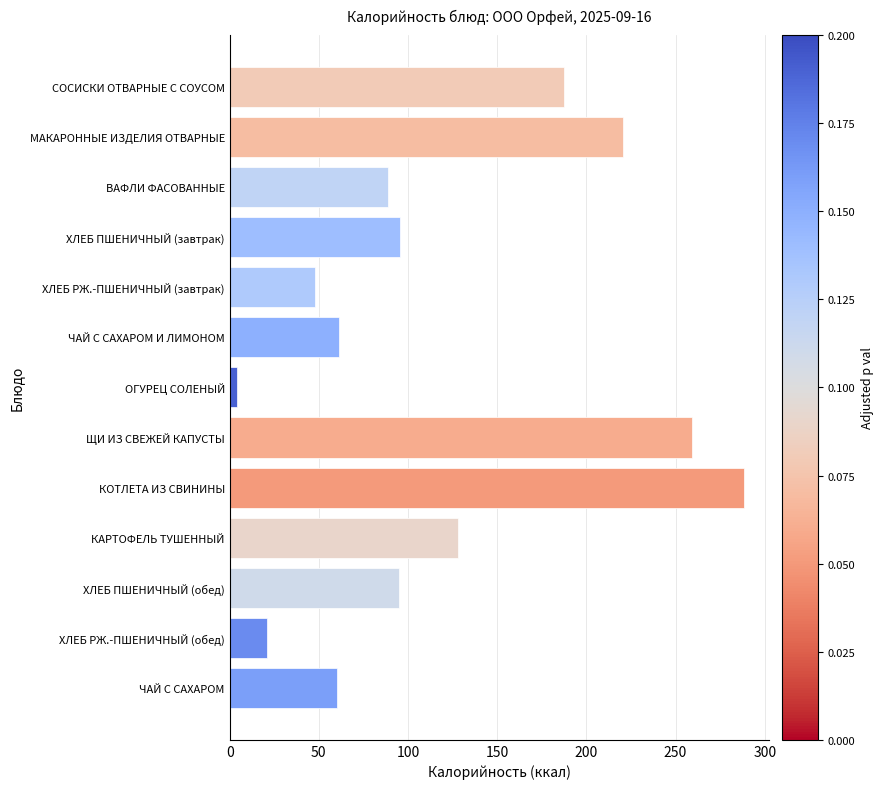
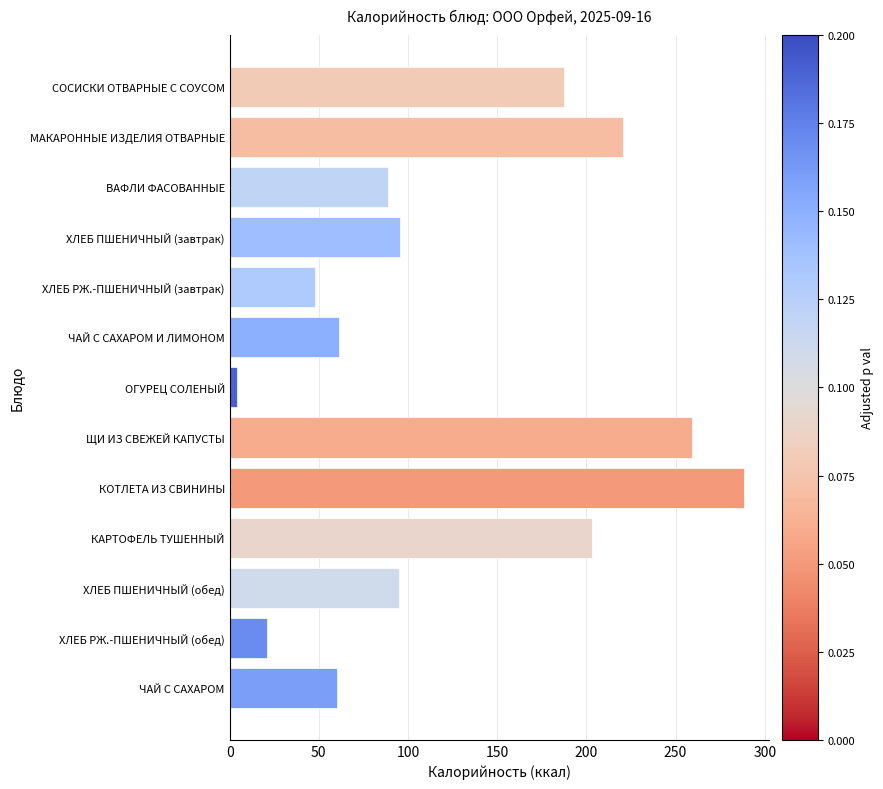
КАРТОФЕЛЬ ТУШЕННЫЙ: 128 -> 203
